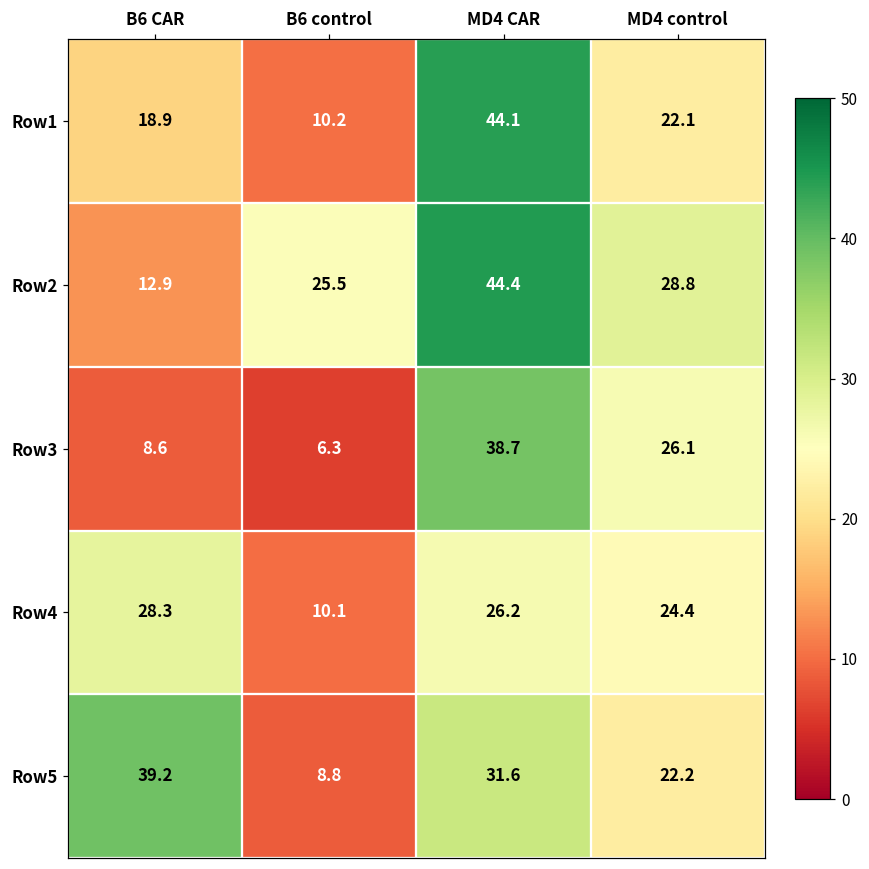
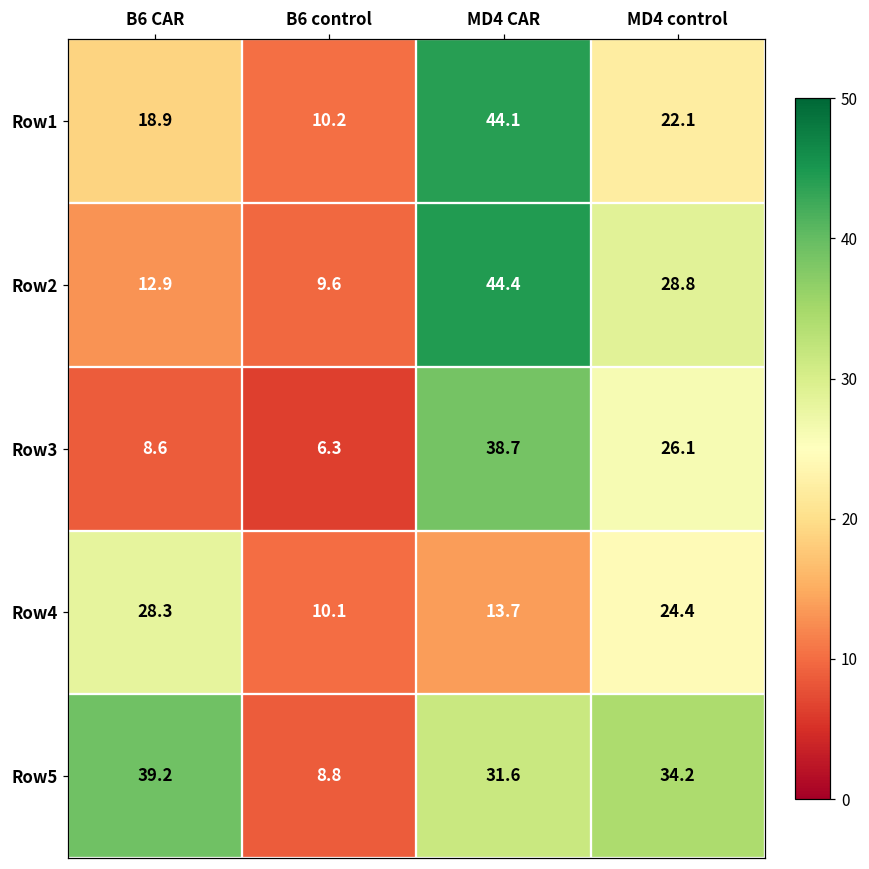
Row2, B6 control: 25.5 -> 9.6
Row4, MD4 CAR: 26.2 -> 13.7
Row5, MD4 control: 22.2 -> 34.2
